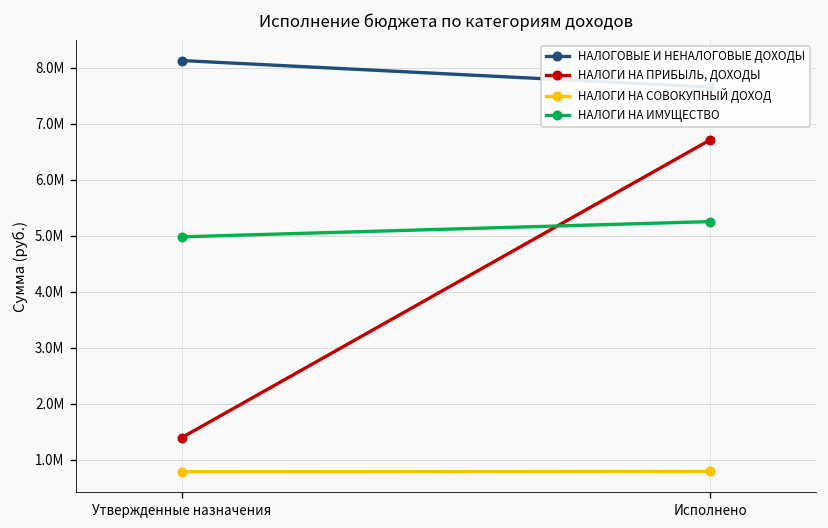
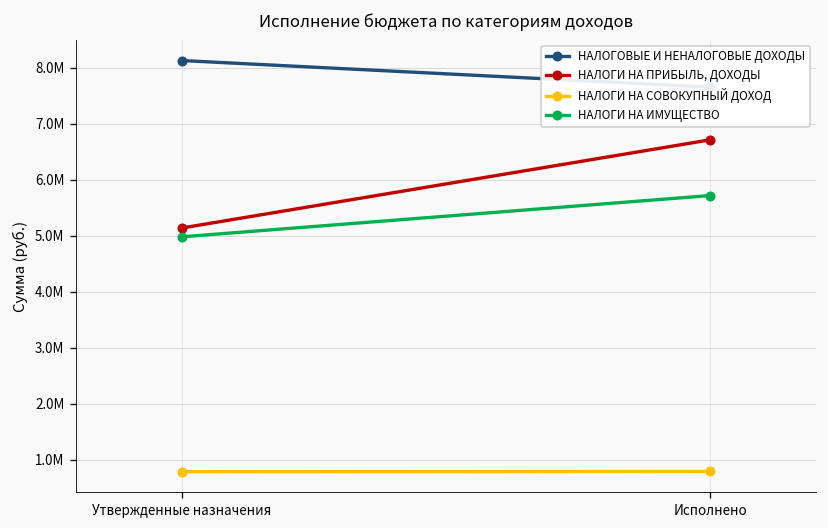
НАЛОГИ НА ПРИБЫЛЬ, ДОХОДЫ, Утвержденные назначения: 1400000 -> 5100000
НАЛОГИ НА ИМУЩЕСТВО, Исполнено: 5300000 -> 5700000
